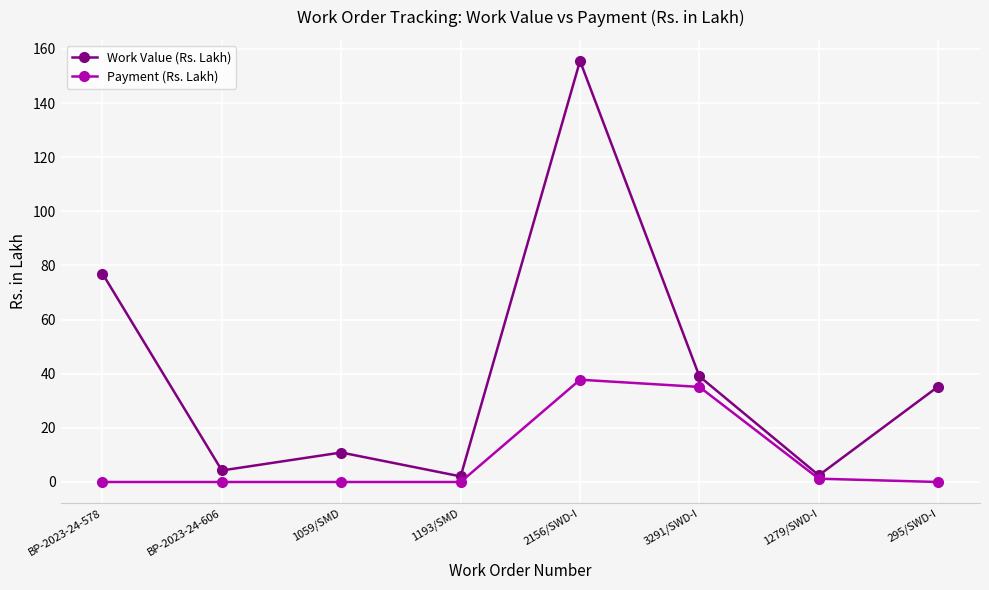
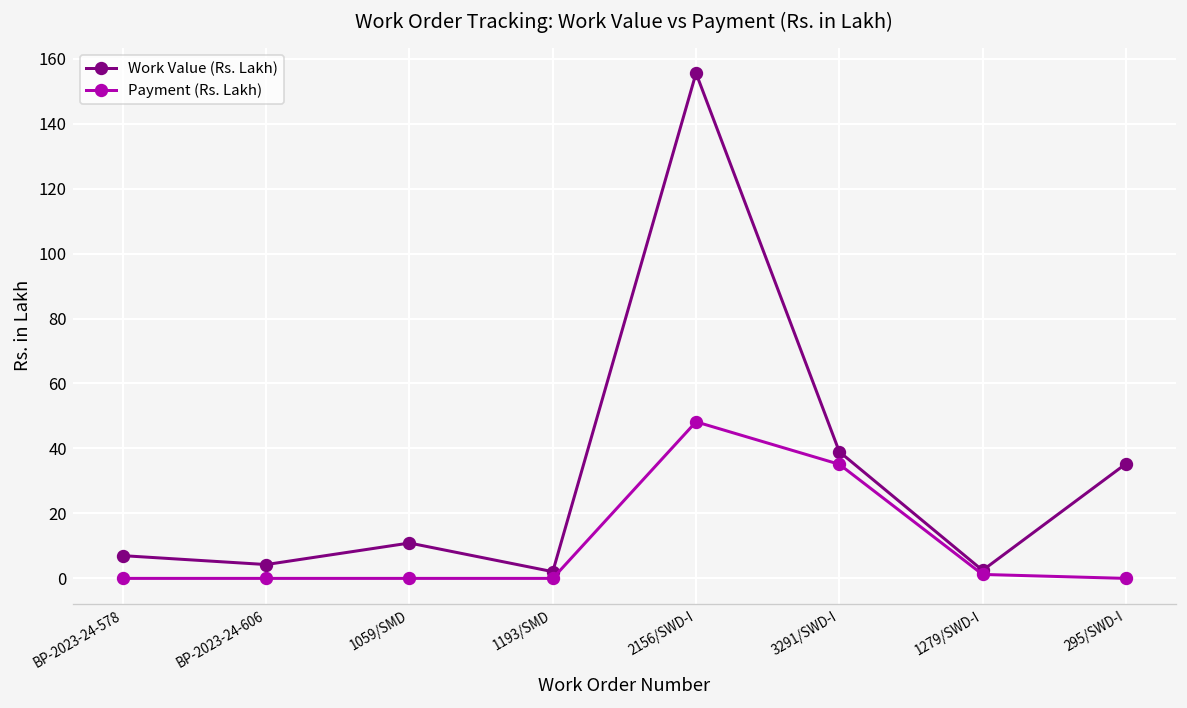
Work Value (Rs. Lakh), BP-2023-24-578: 77 -> 7
Payment (Rs. Lakh), 2156/SWD-I: 38 -> 48
